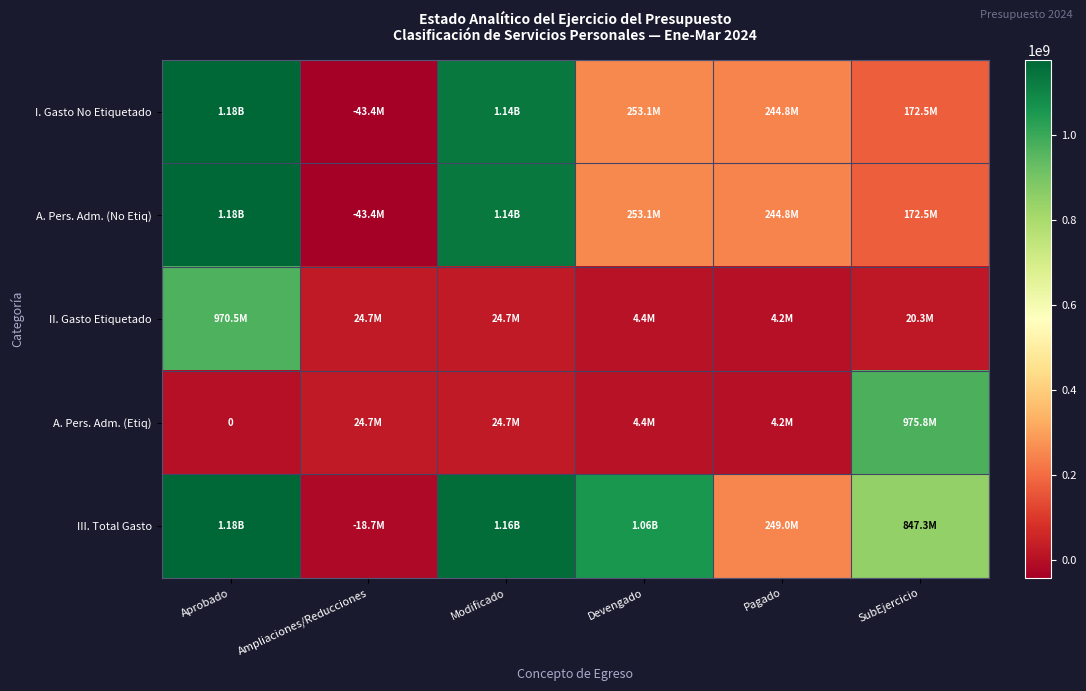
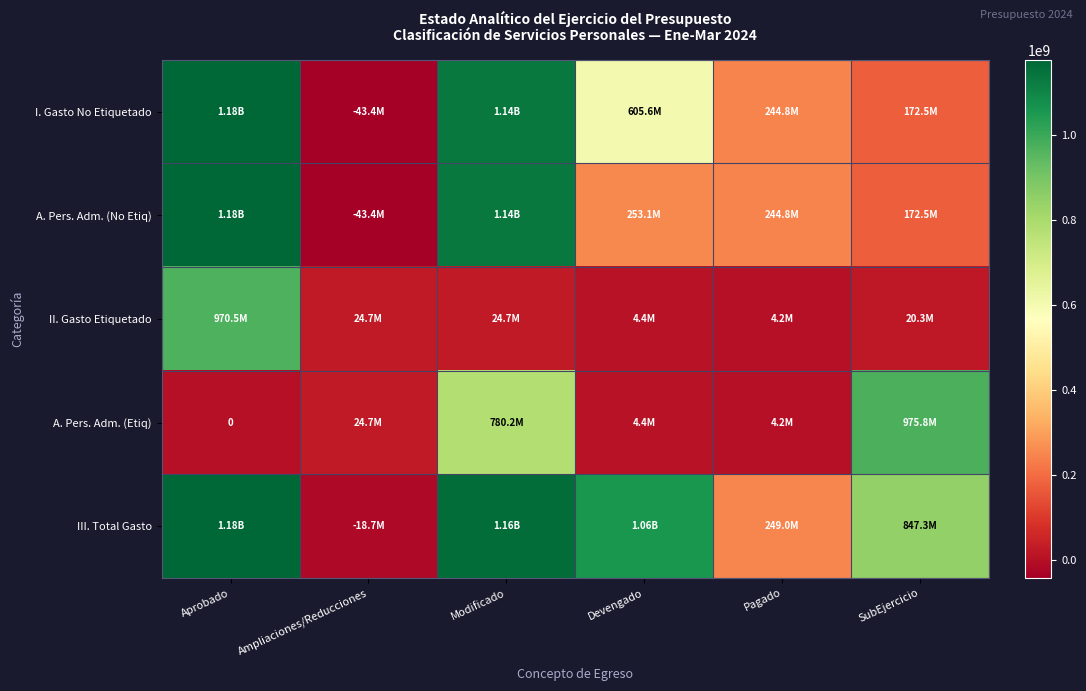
I. Gasto No Etiquetado, Devengado: 253.1M -> 605.6M
A. Pers. Adm. (Etiq), Modificado: 24.7M -> 780.2M
